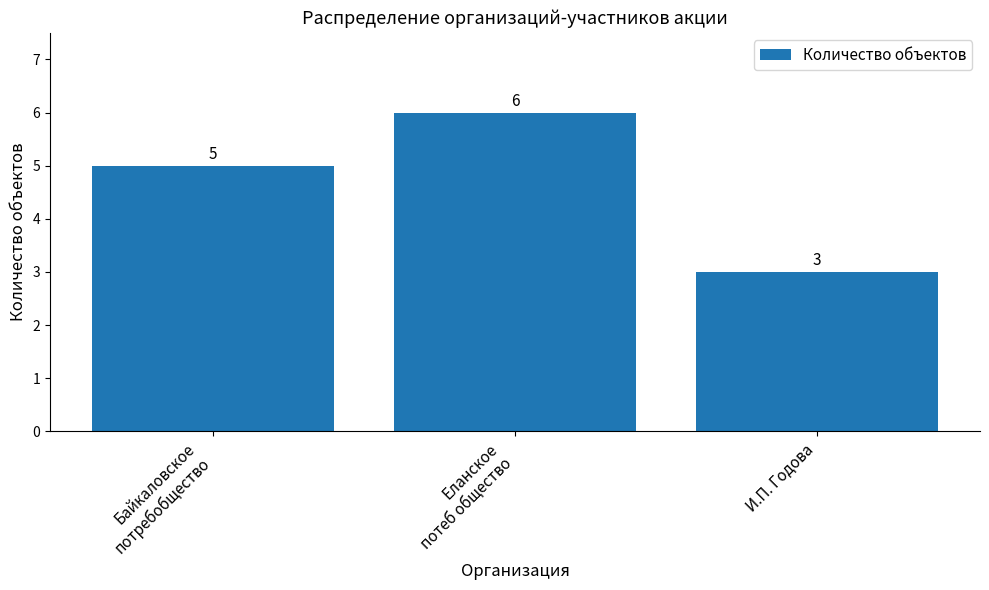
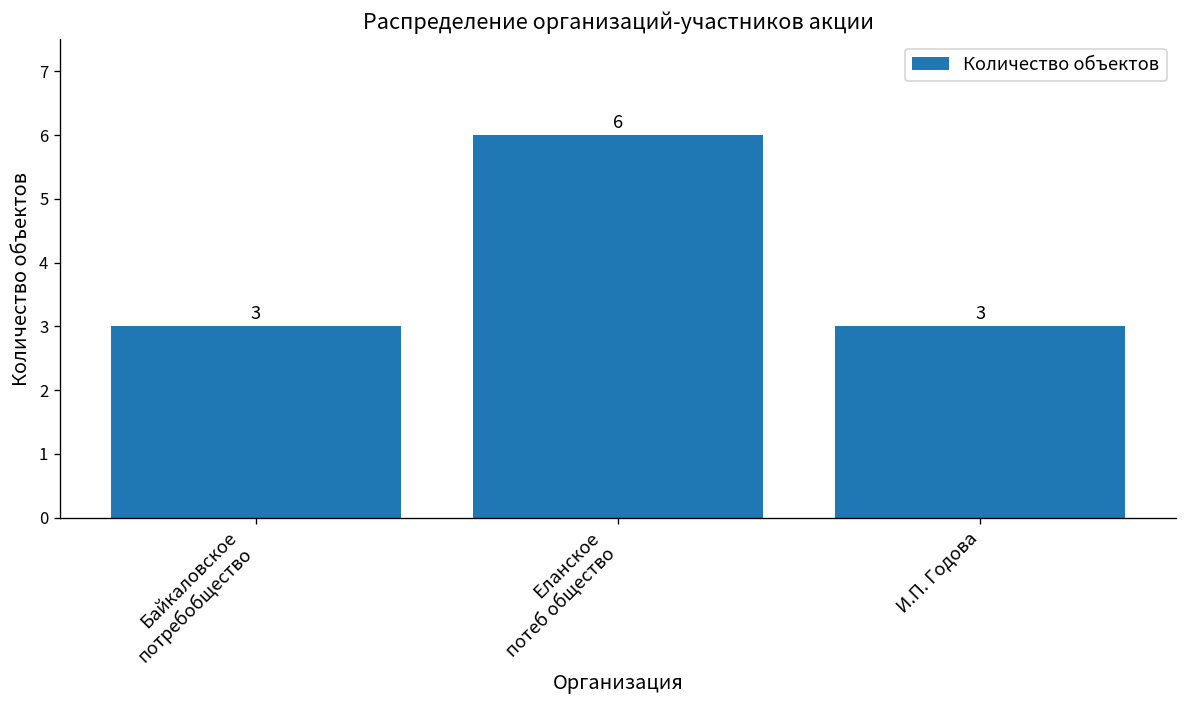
Байкаловское потребобщество: 5 -> 3
